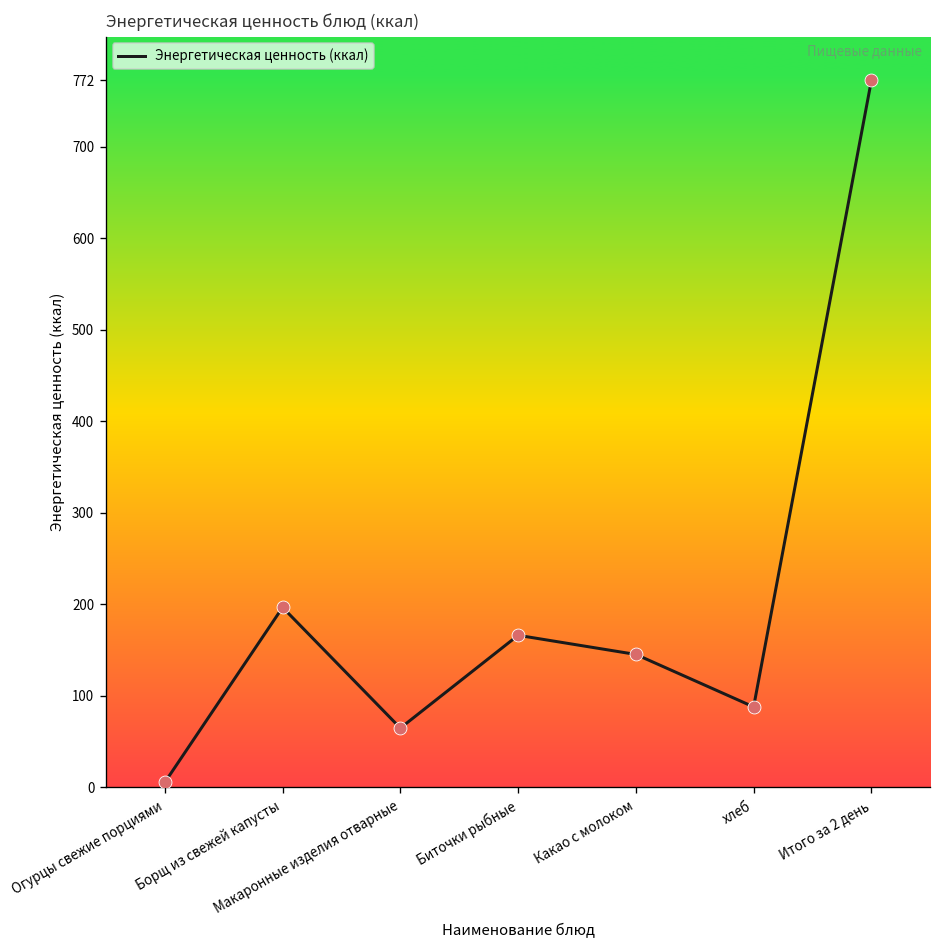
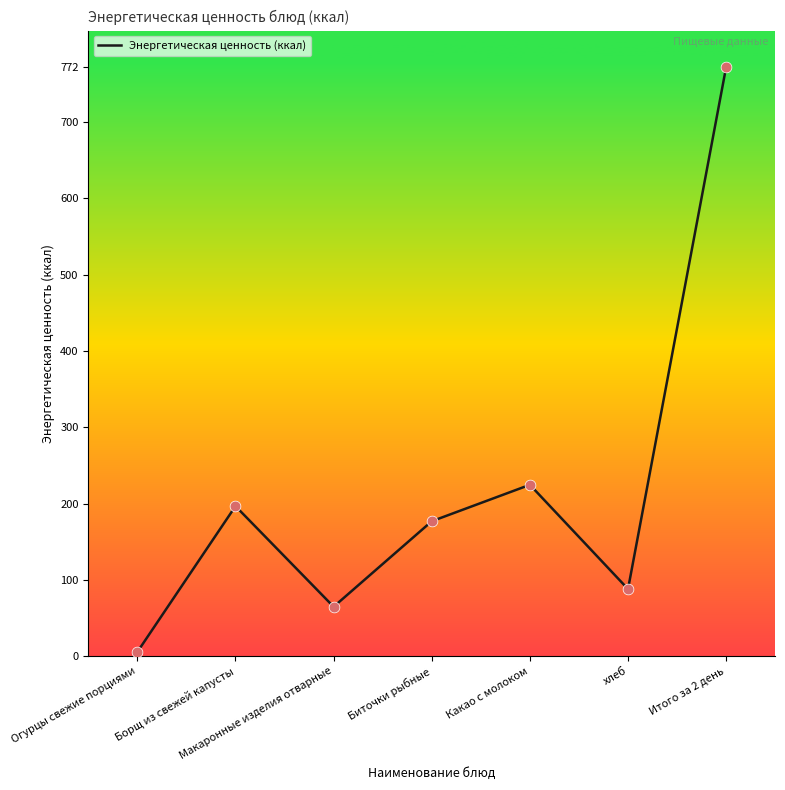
Биточки рыбные: 170 -> 180
Какао с молоком: 150 -> 220
